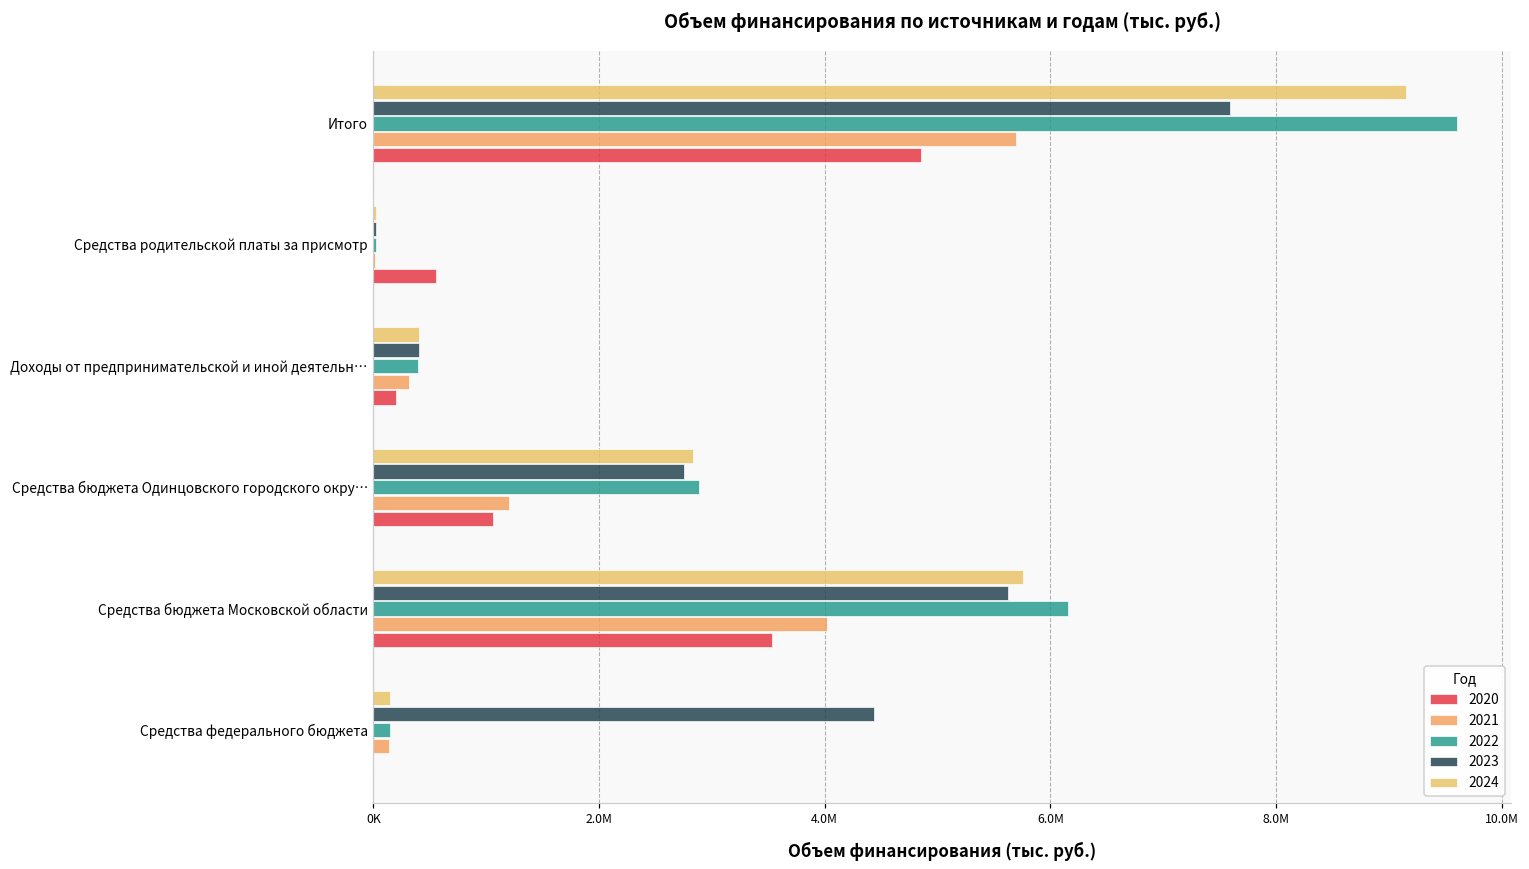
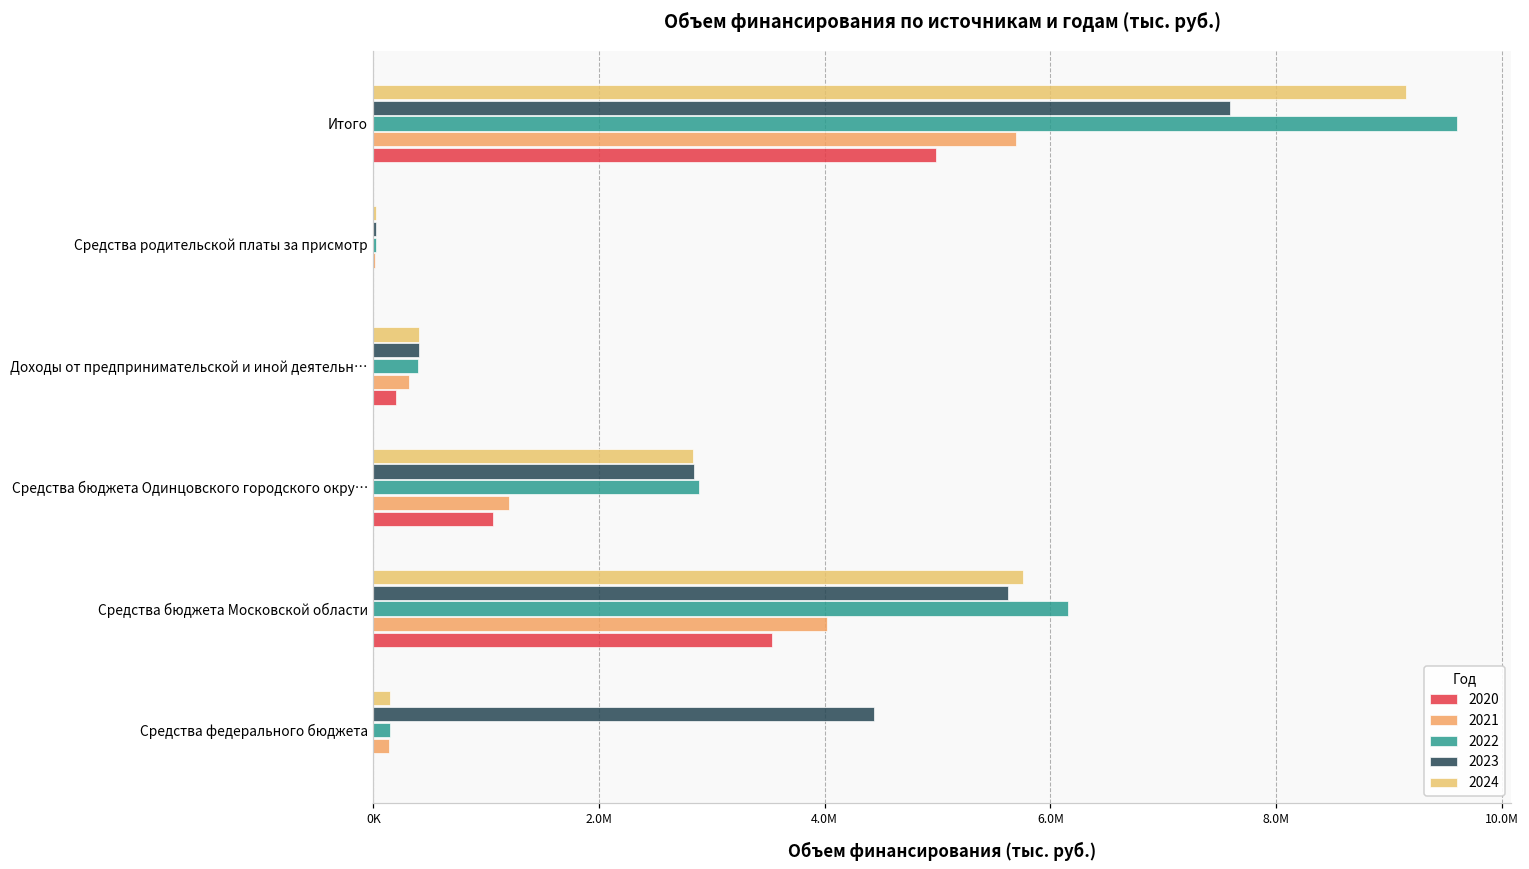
2020, Итого: 4850000 -> 4980000
2020, Средства родительской платы за присмотр: 560000 -> 0
2023, Средства бюджета Одинцовского городского окру…: 2760000 -> 2840000
